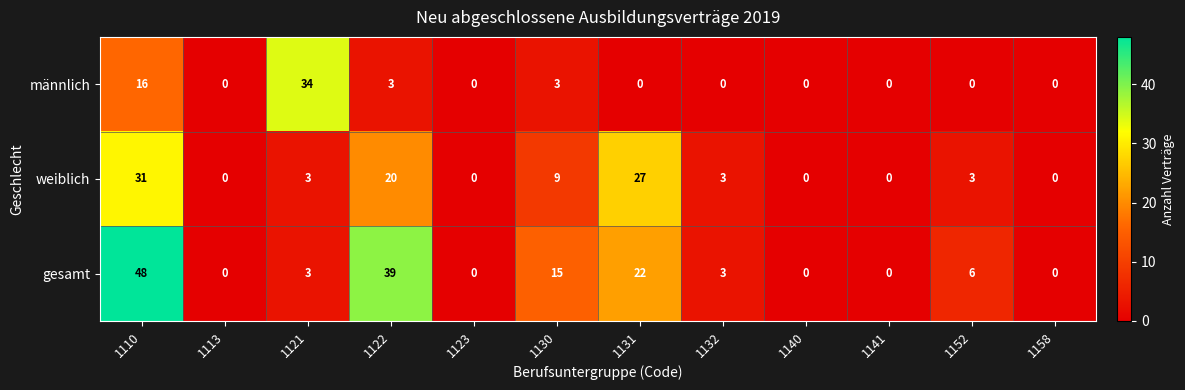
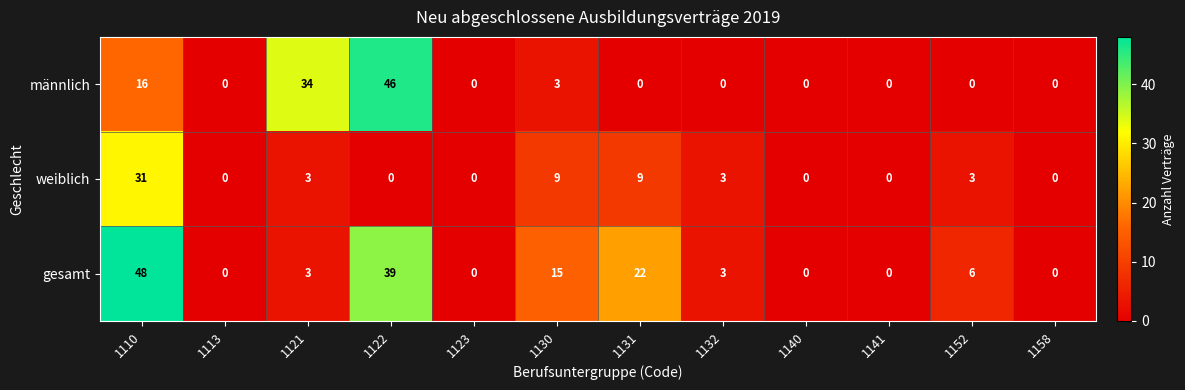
männlich, 1122: 3 -> 46
weiblich, 1122: 20 -> 0
weiblich, 1131: 27 -> 9
